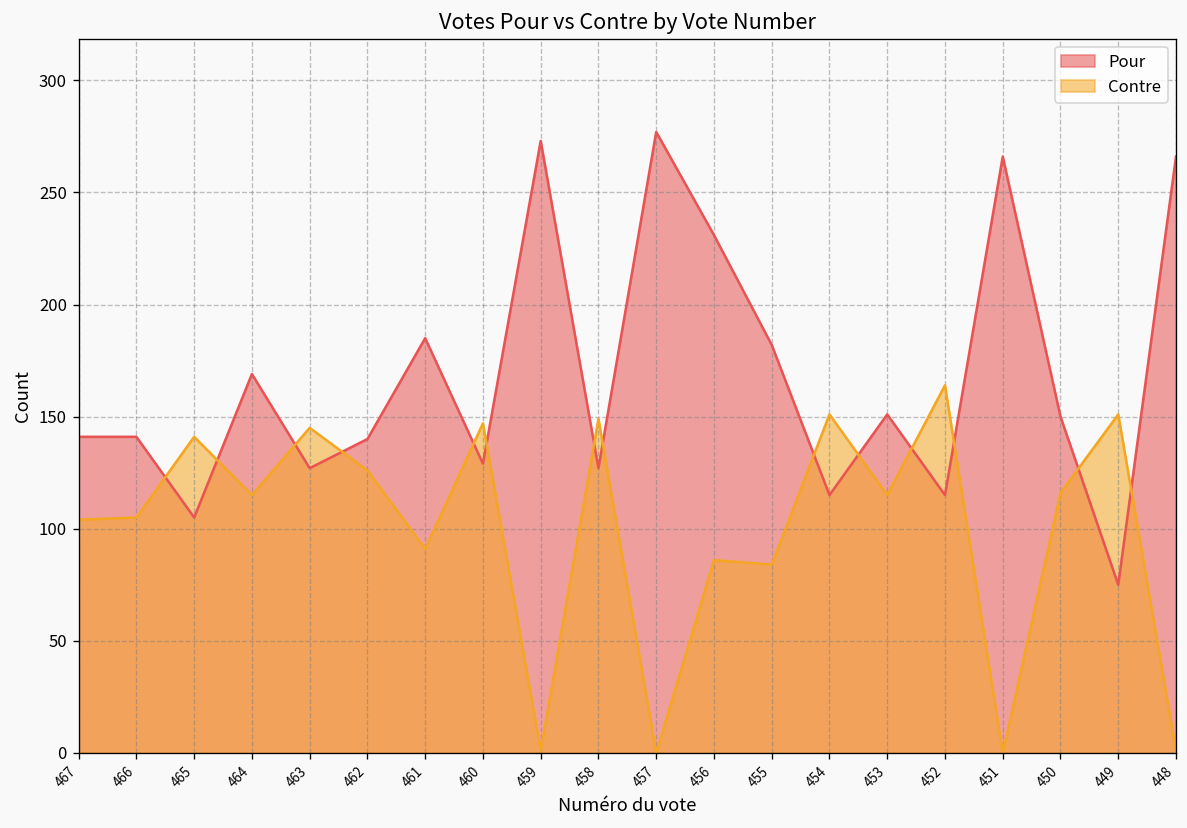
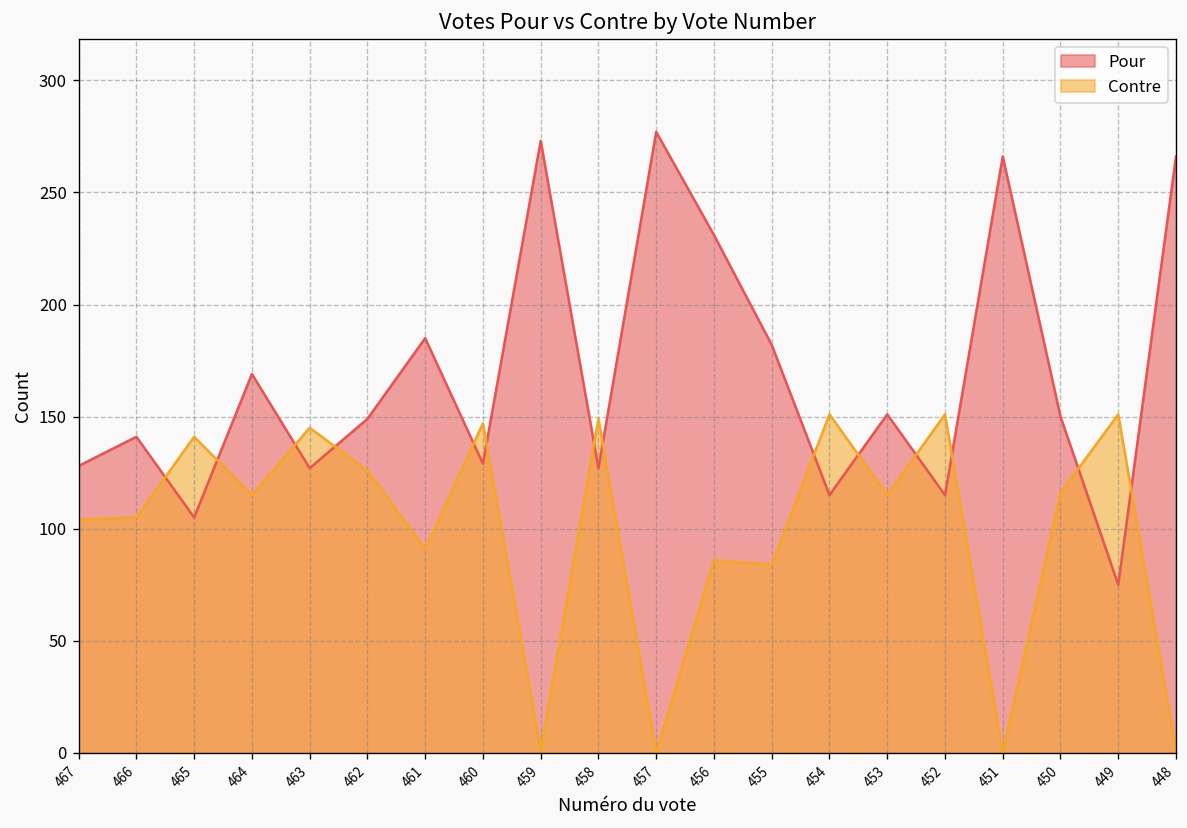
Pour, 467: 141 -> 128
Pour, 462: 140 -> 149
Contre, 452: 164 -> 151
